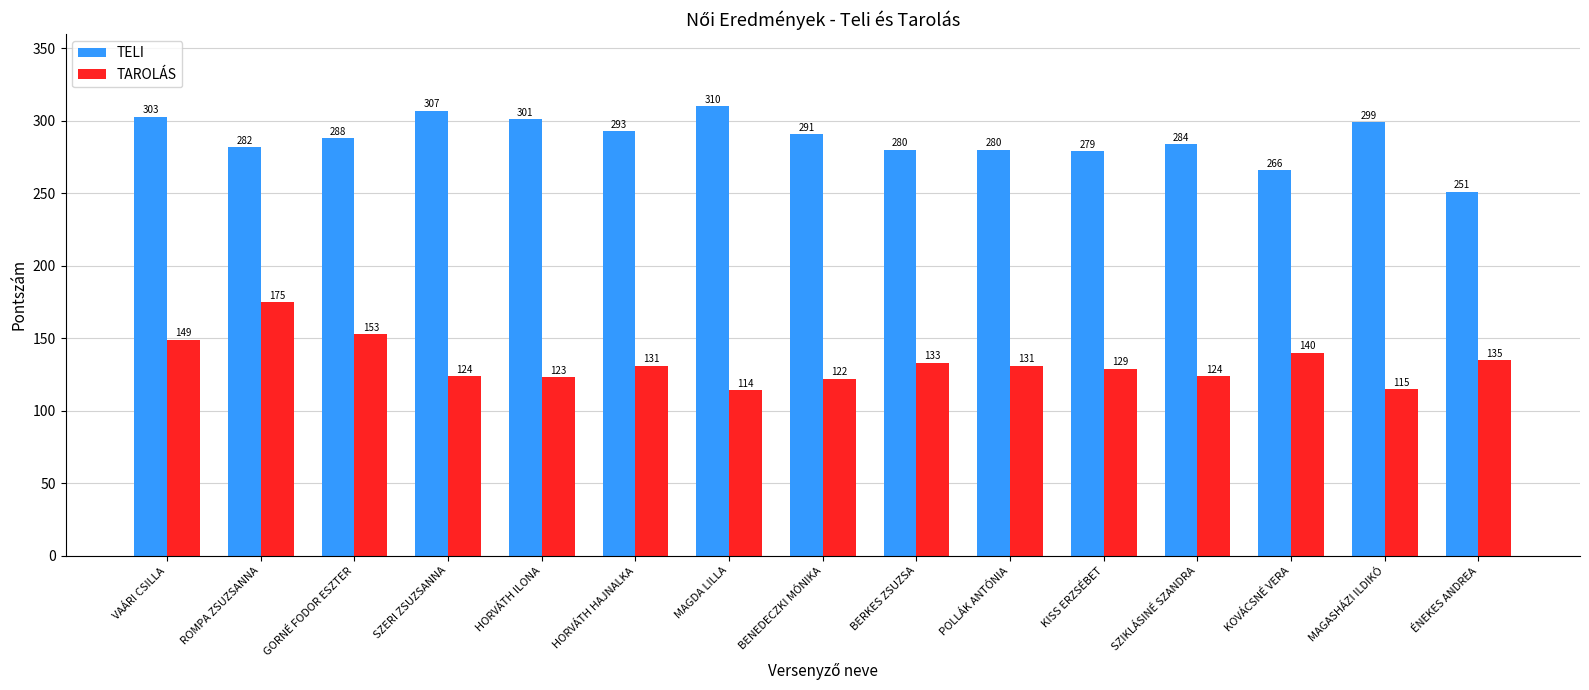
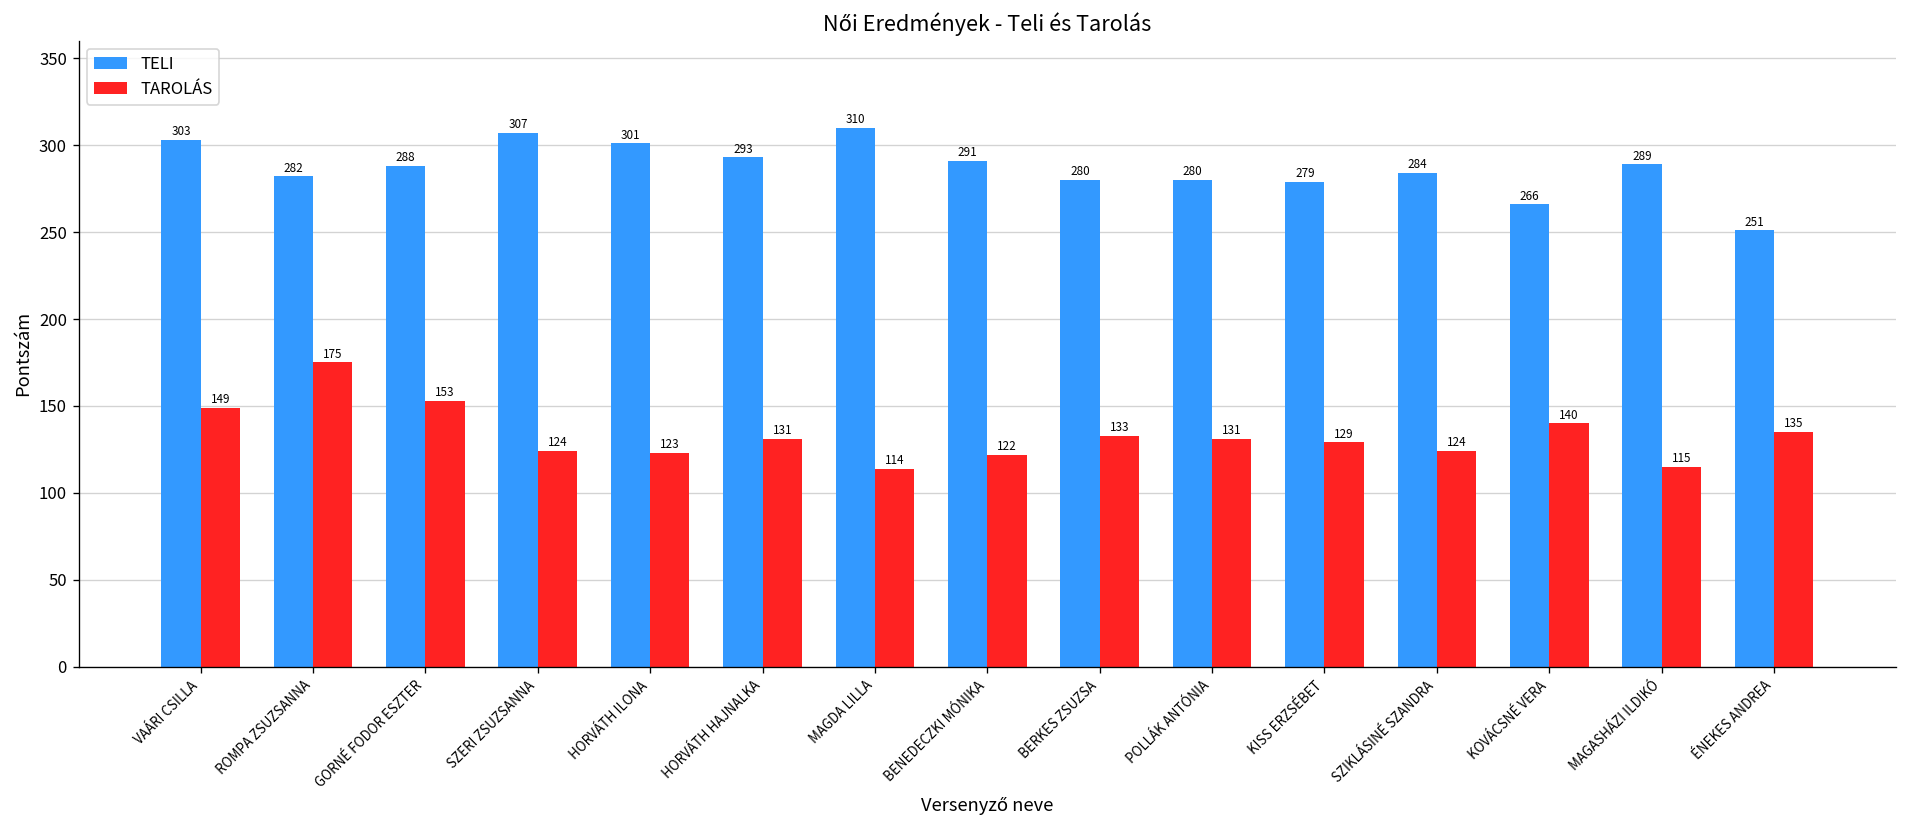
TELI, MAGASHÁZI ILDIKÓ: 299 -> 289
